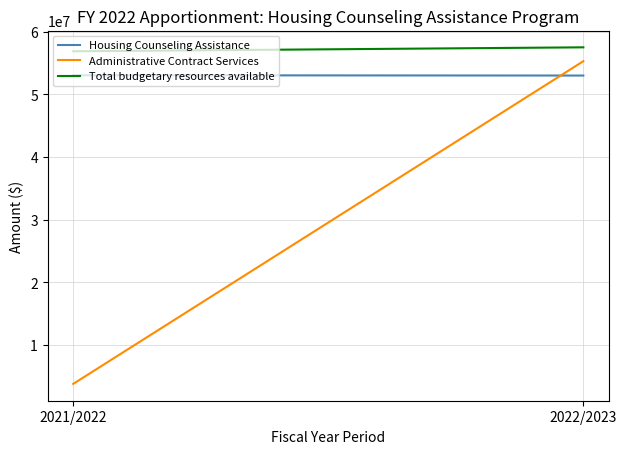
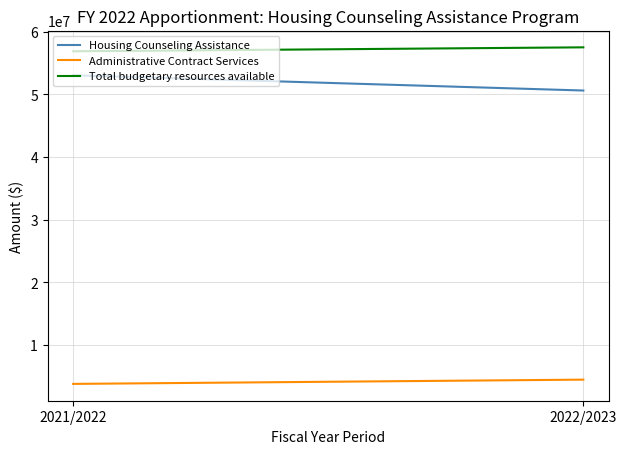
Housing Counseling Assistance, 2022/2023: 53000000 -> 51000000
Administrative Contract Services, 2022/2023: 55000000 -> 5000000
